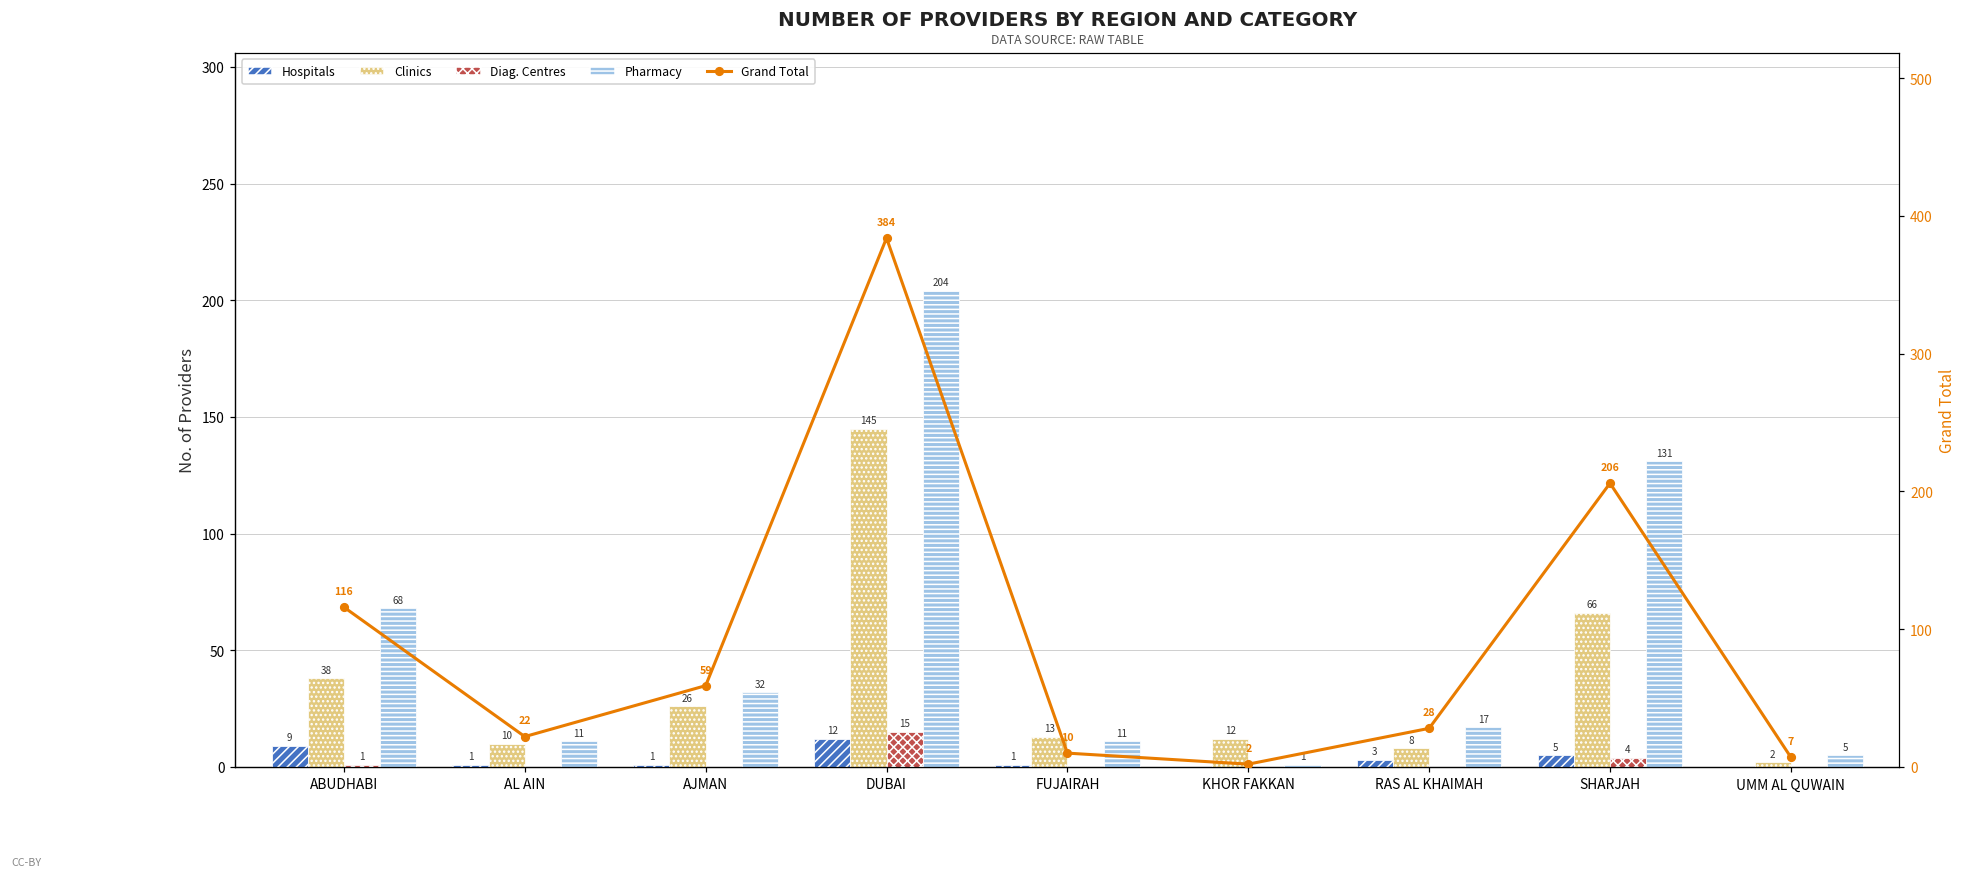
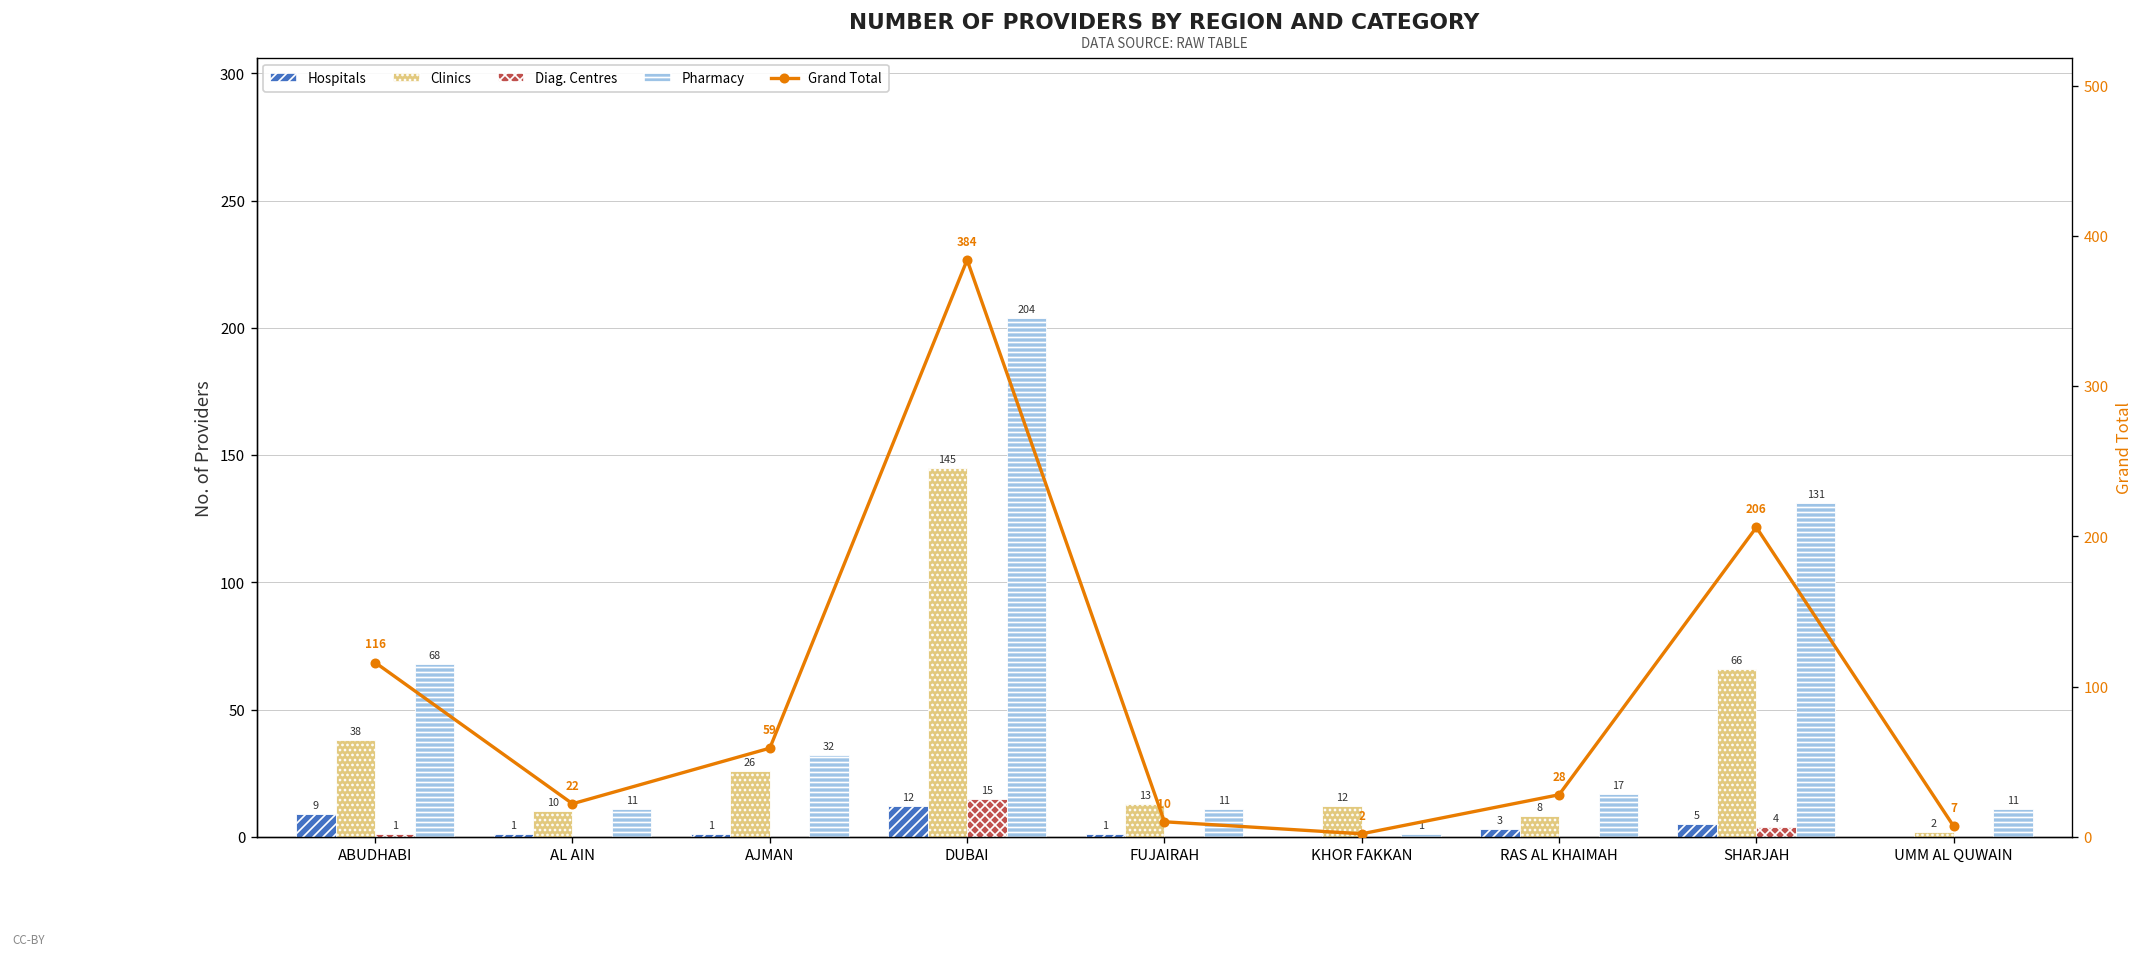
Pharmacy, UMM AL QUWAIN: 5 -> 11
